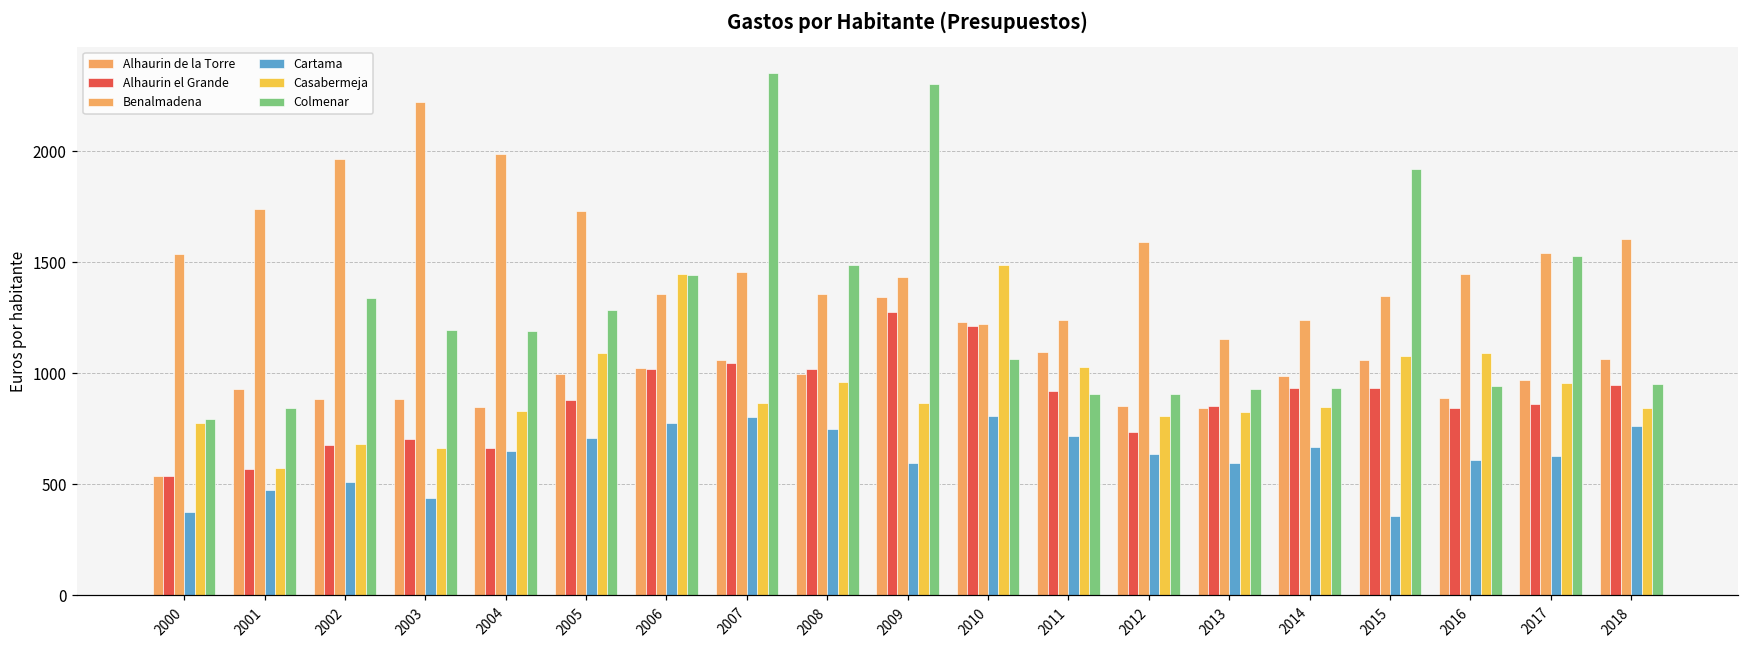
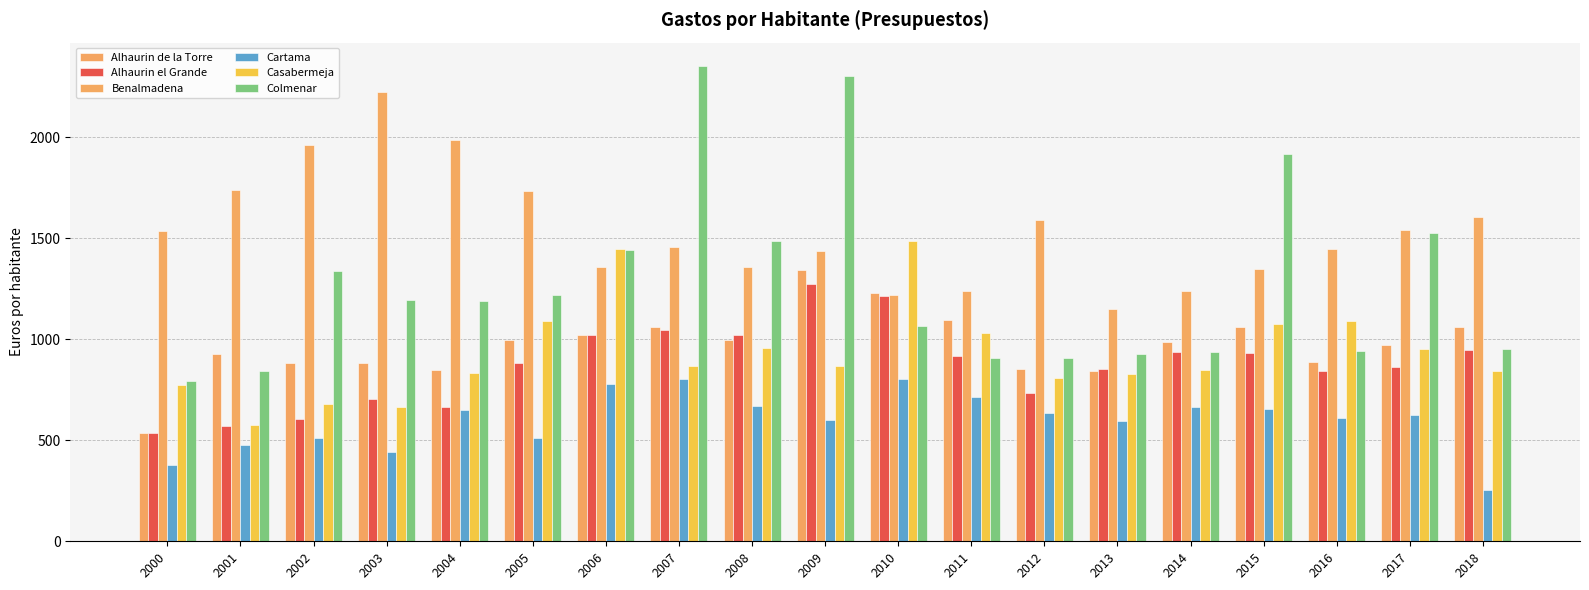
Alhaurin el Grande, 2002: 680 -> 610
Cartama, 2005: 710 -> 510
Colmenar, 2005: 1280 -> 1220
Cartama, 2008: 750 -> 670
Cartama, 2015: 360 -> 650
Cartama, 2018: 760 -> 250
